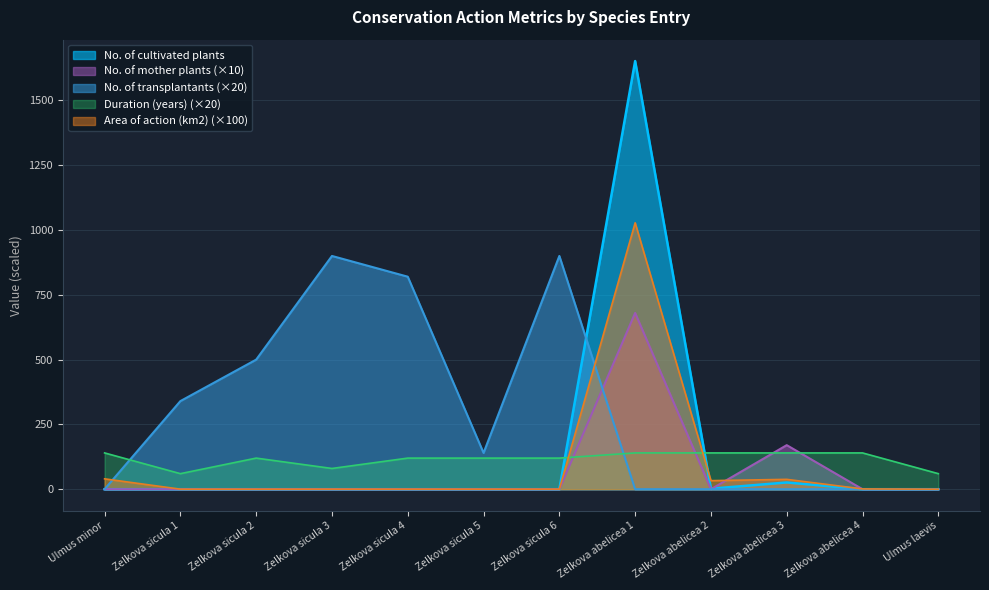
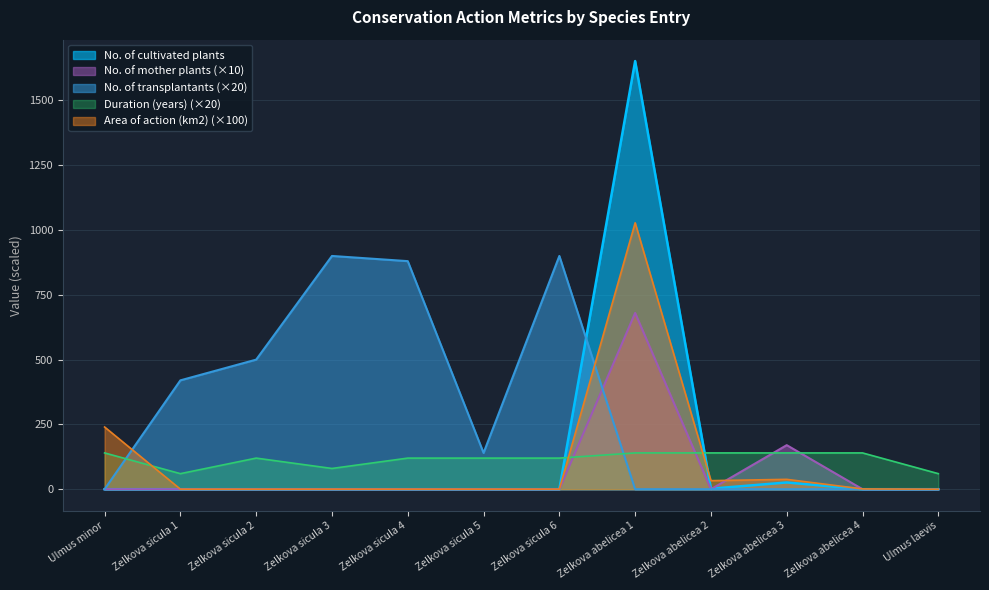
Area of action (km2) (×100), Ulmus minor: 40 -> 240
No. of transplantants (×20), Zelkova sicula 1: 340 -> 420
No. of transplantants (×20), Zelkova sicula 4: 820 -> 880
